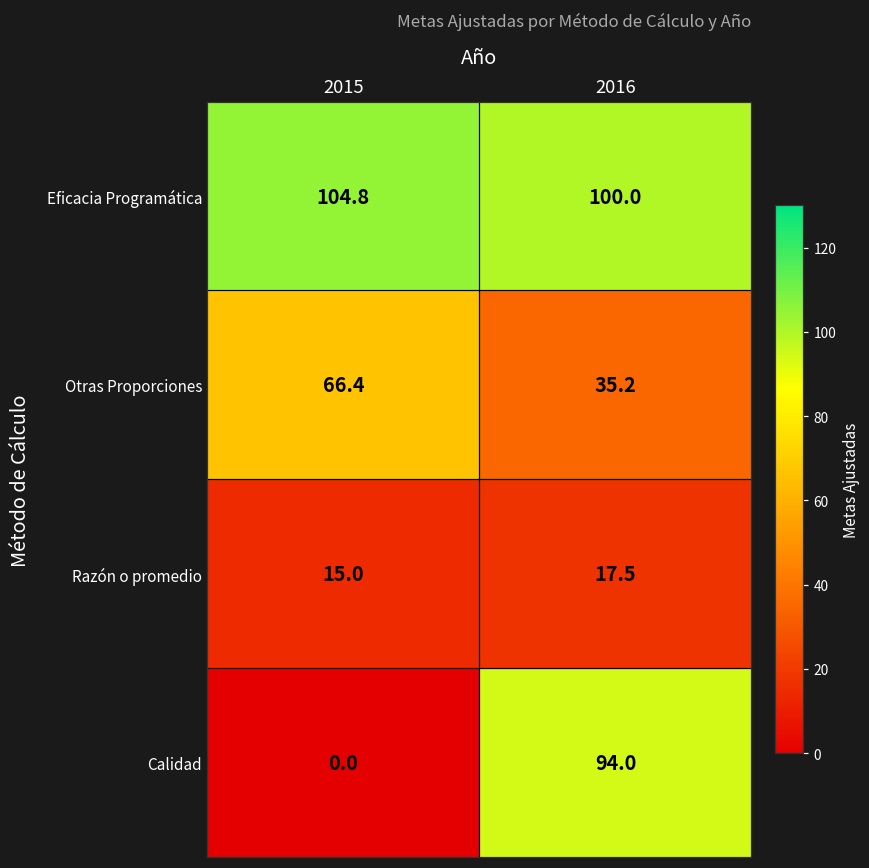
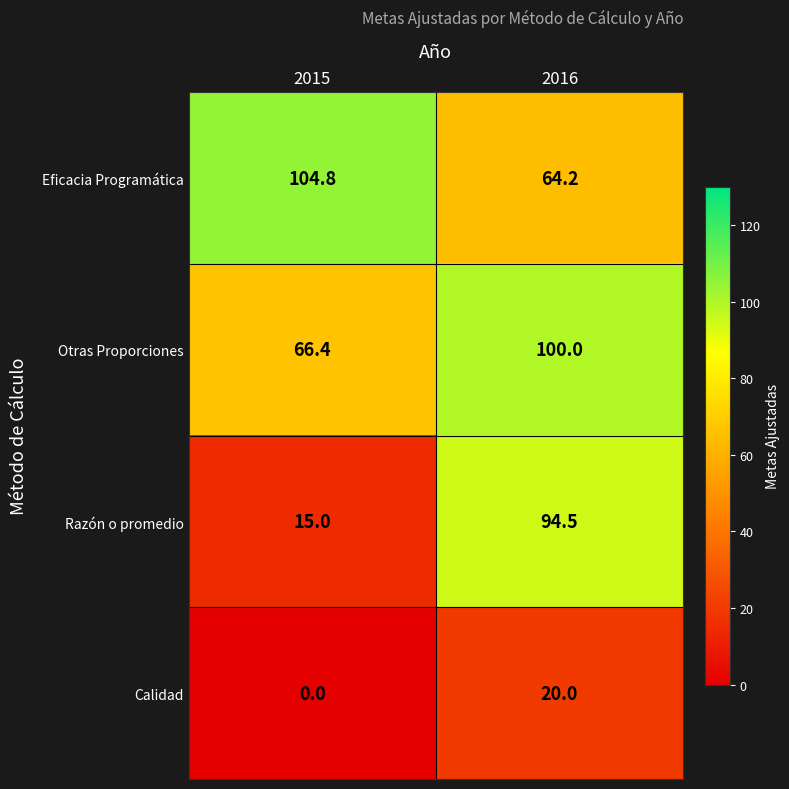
Eficacia Programática, 2016: 100.0 -> 64.2
Otras Proporciones, 2016: 35.2 -> 100.0
Razón o promedio, 2016: 17.5 -> 94.5
Calidad, 2016: 94.0 -> 20.0
